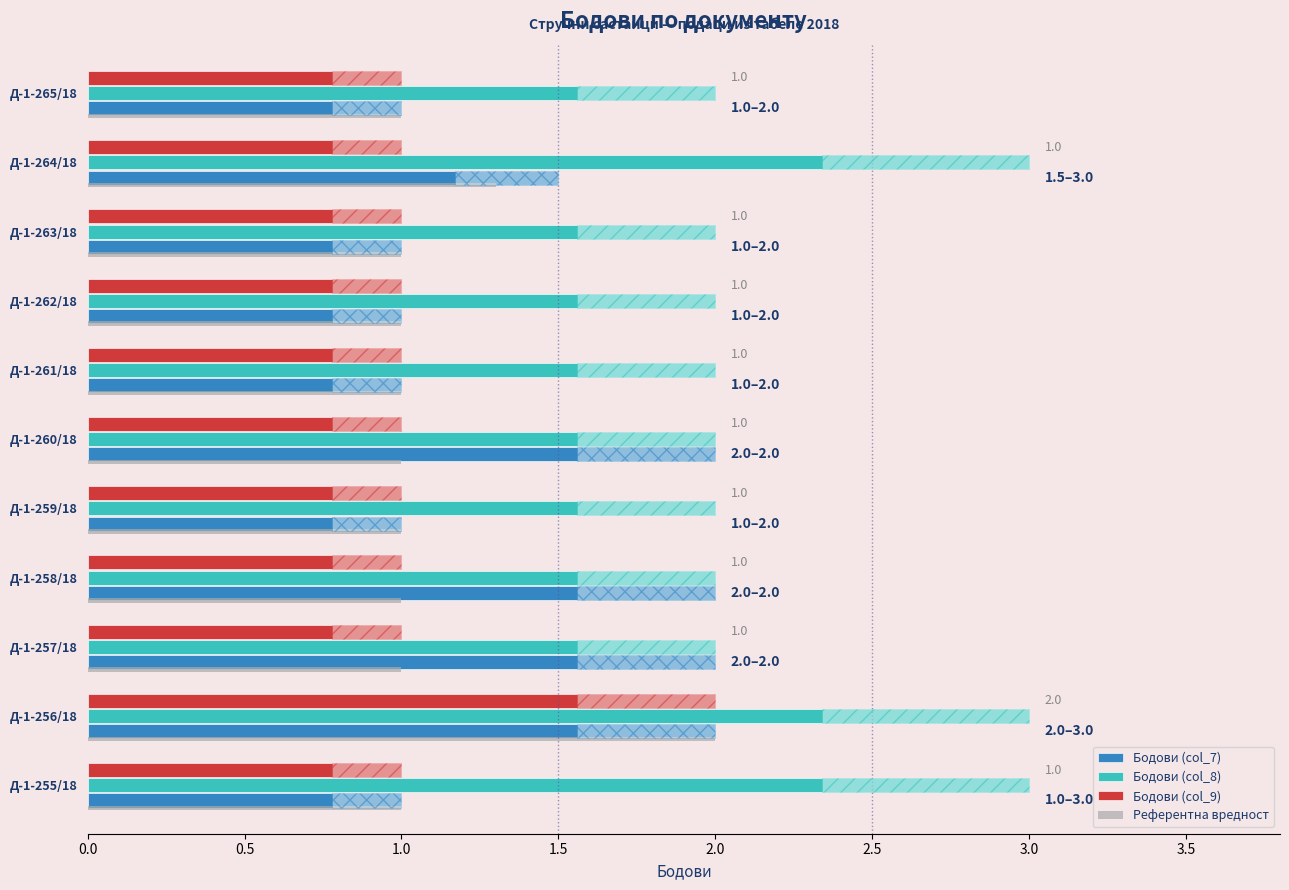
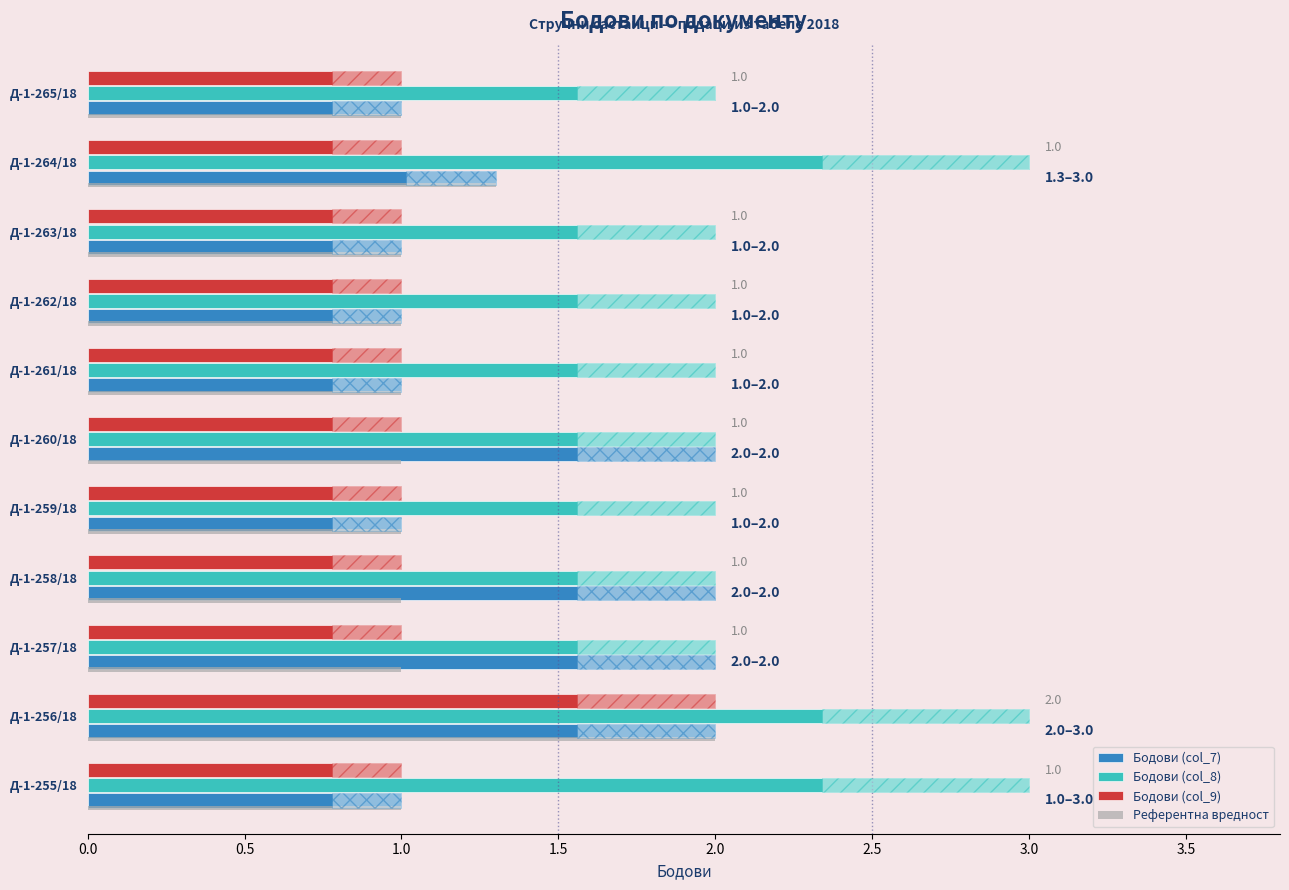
Бодови (col_7), Д-1-264/18: 1.5 -> 1.3
